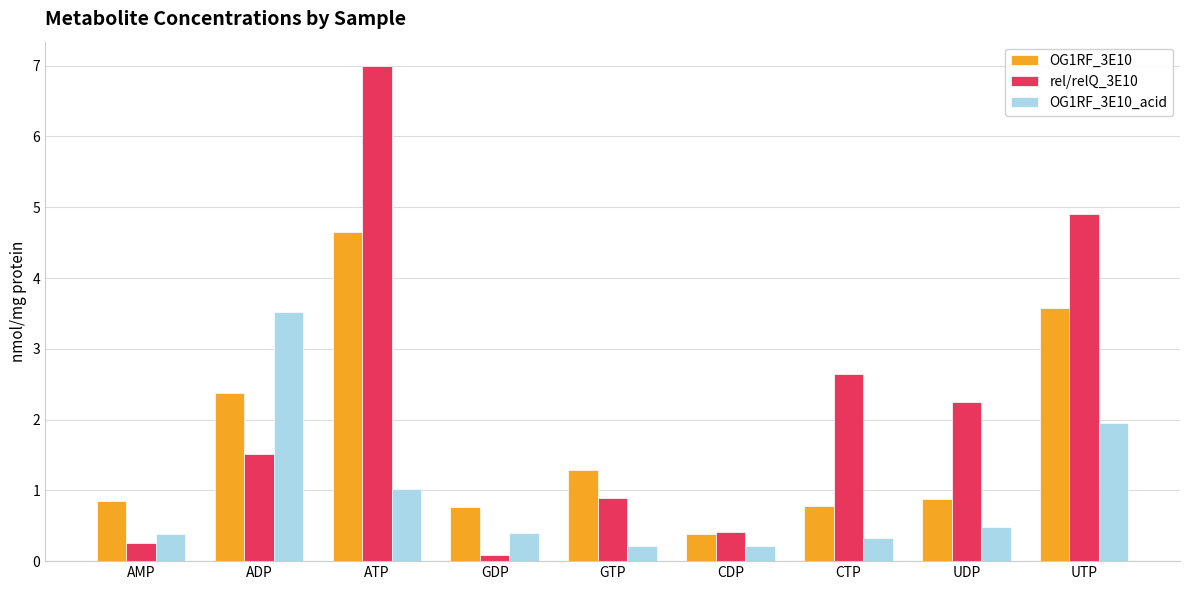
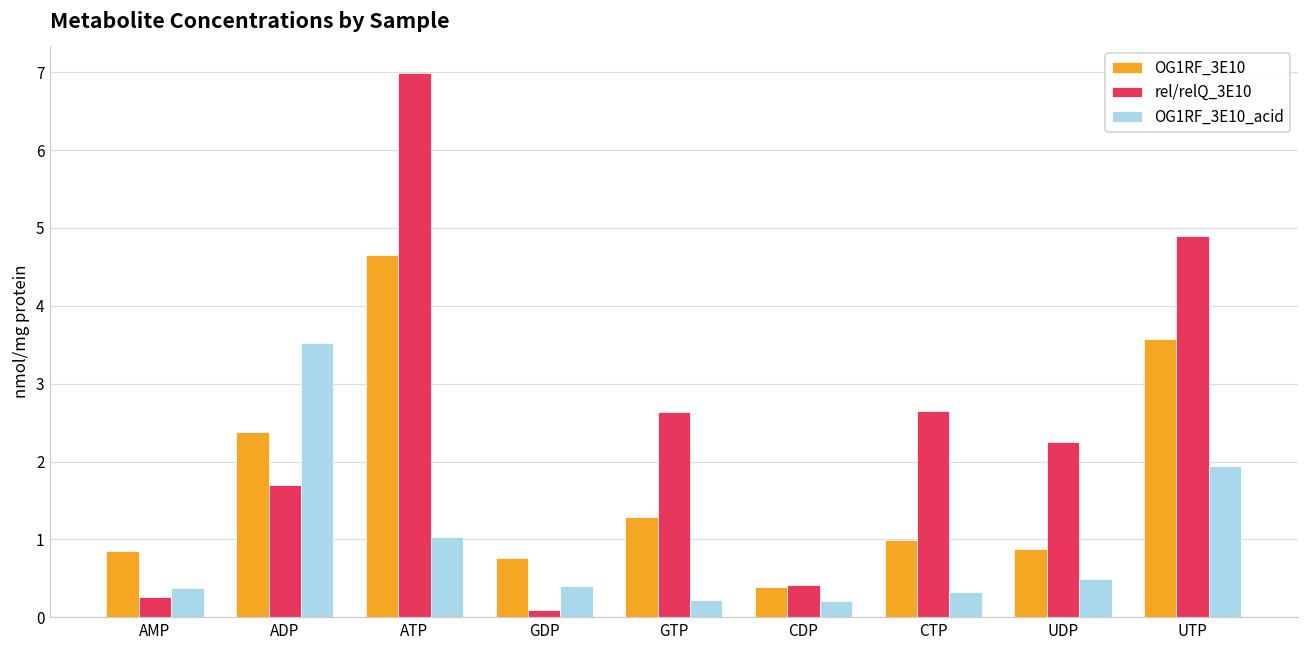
rel/relQ_3E10, ADP: 1.5 -> 1.7
rel/relQ_3E10, GTP: 0.9 -> 2.6
OG1RF_3E10, CTP: 0.8 -> 1.0
